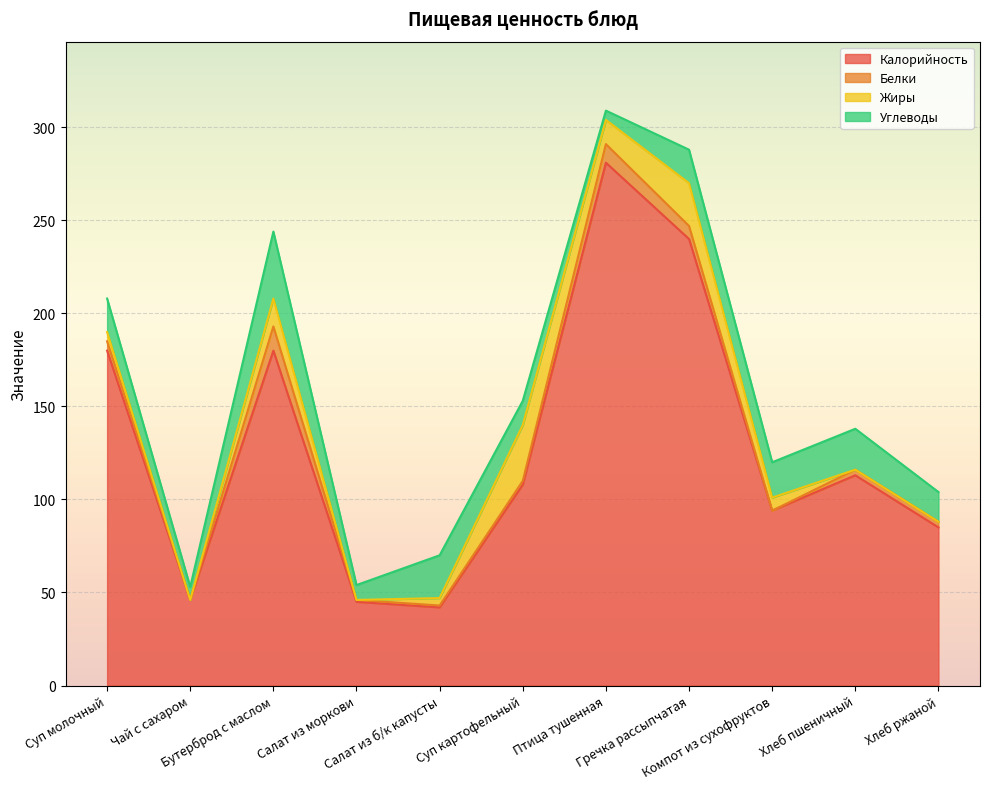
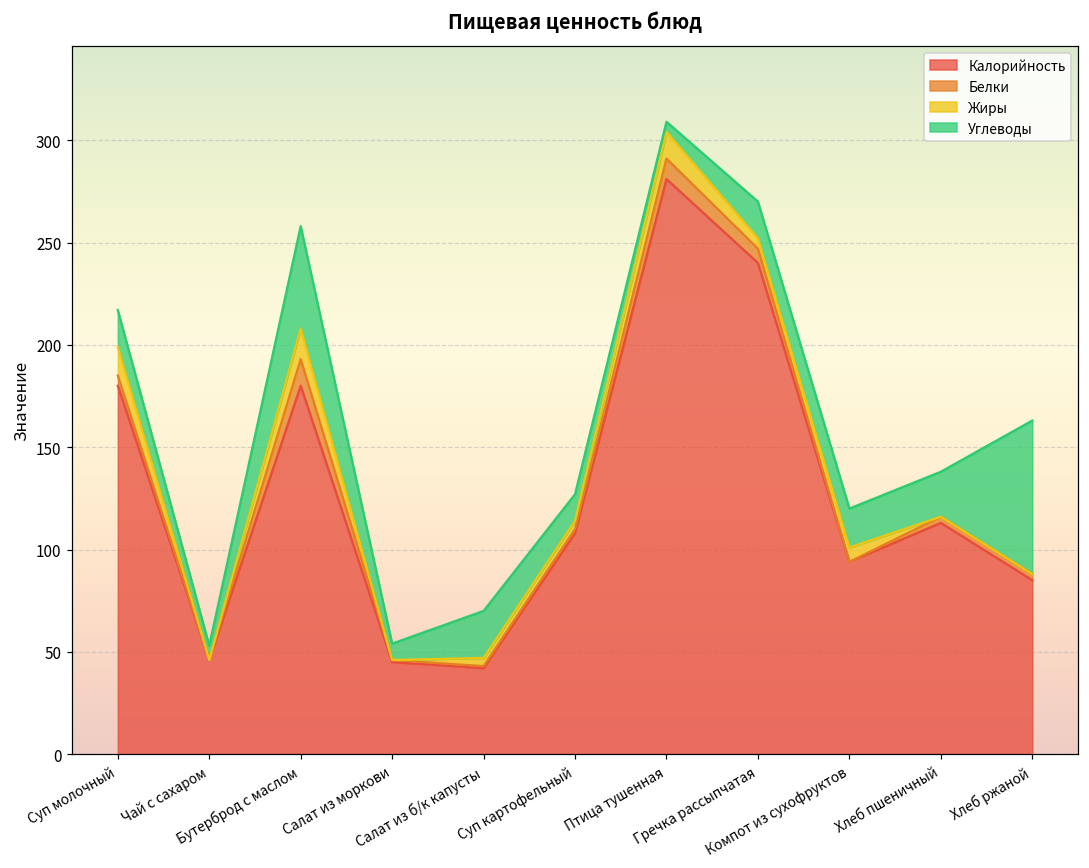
Жиры, Суп молочный: 5 -> 14
Углеводы, Бутерброд с маслом: 36 -> 50
Жиры, Суп картофельный: 30 -> 4
Жиры, Гречка рассыпчатая: 23 -> 5
Углеводы, Хлеб ржаной: 16 -> 75
